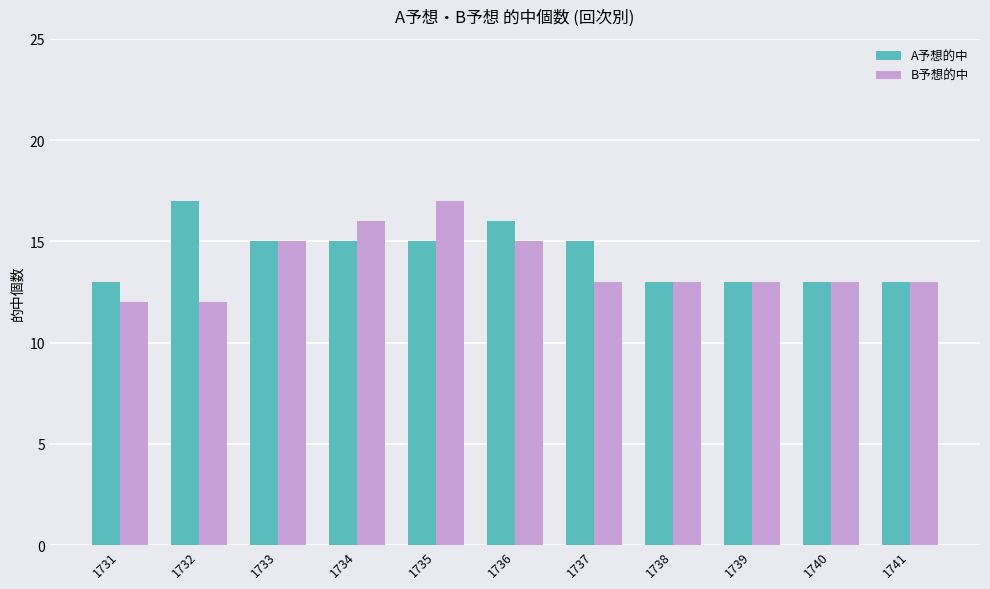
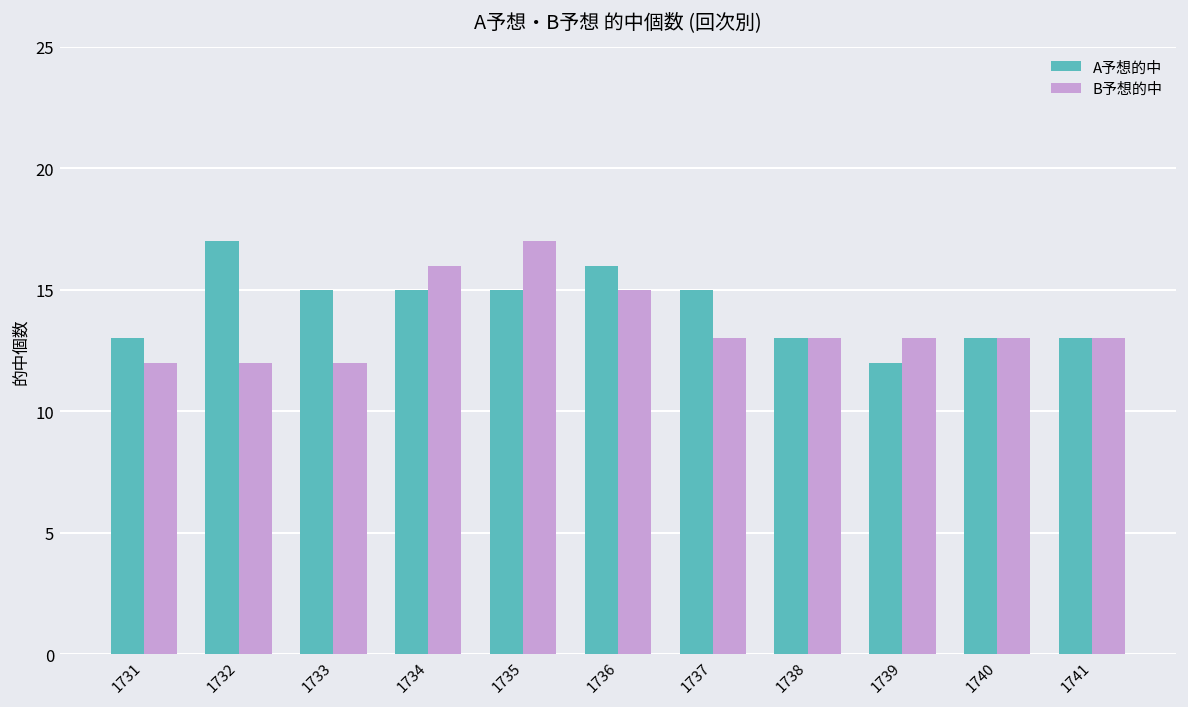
B予想的中, 1733: 15 -> 12
A予想的中, 1739: 13 -> 12
